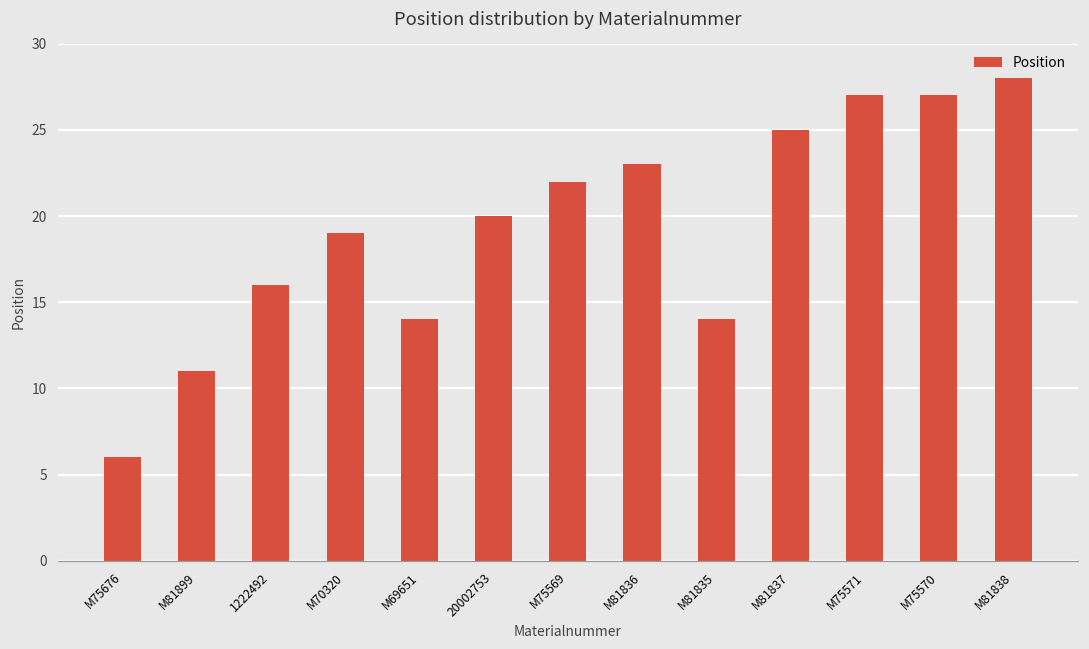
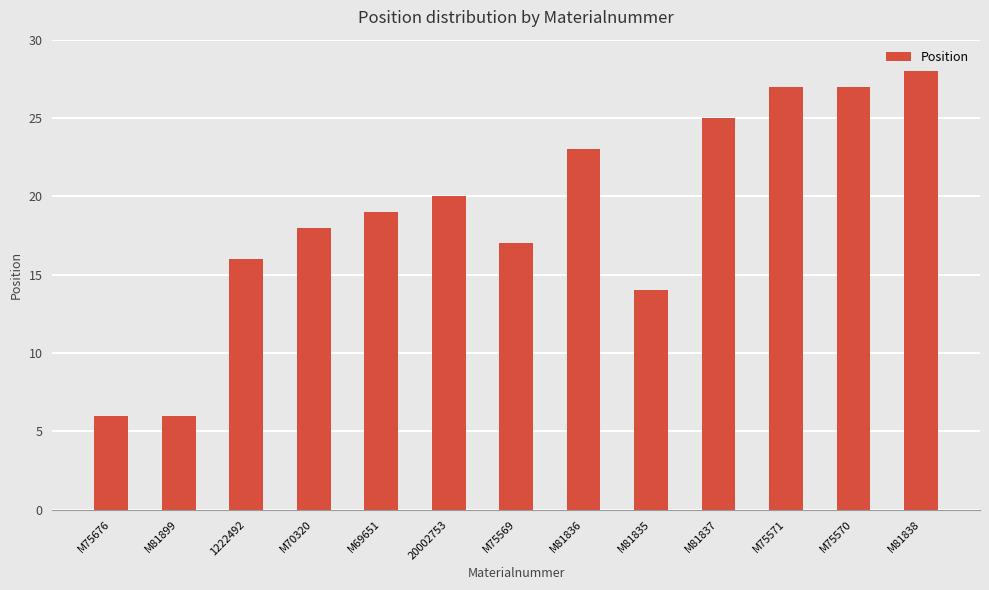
M81899: 11 -> 6
M70320: 19 -> 18
M69651: 14 -> 19
M75569: 22 -> 17
